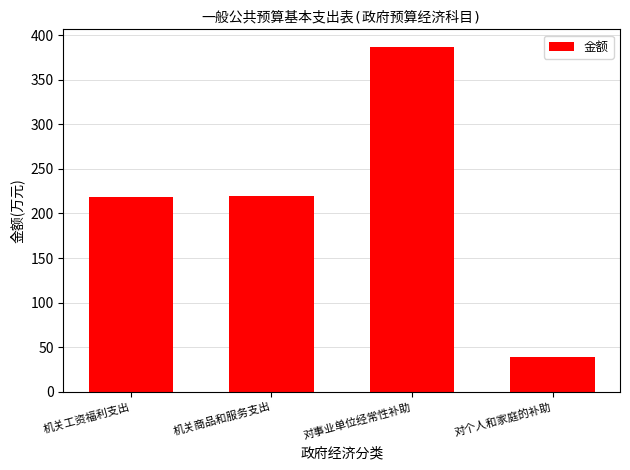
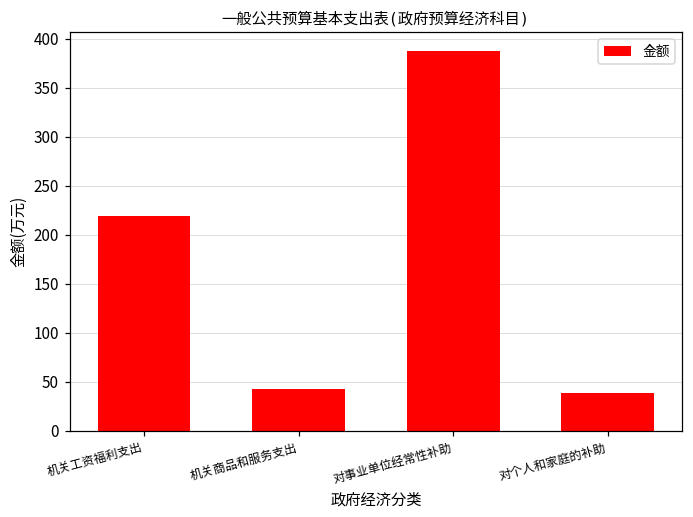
机关商品和服务支出: 220 -> 40
